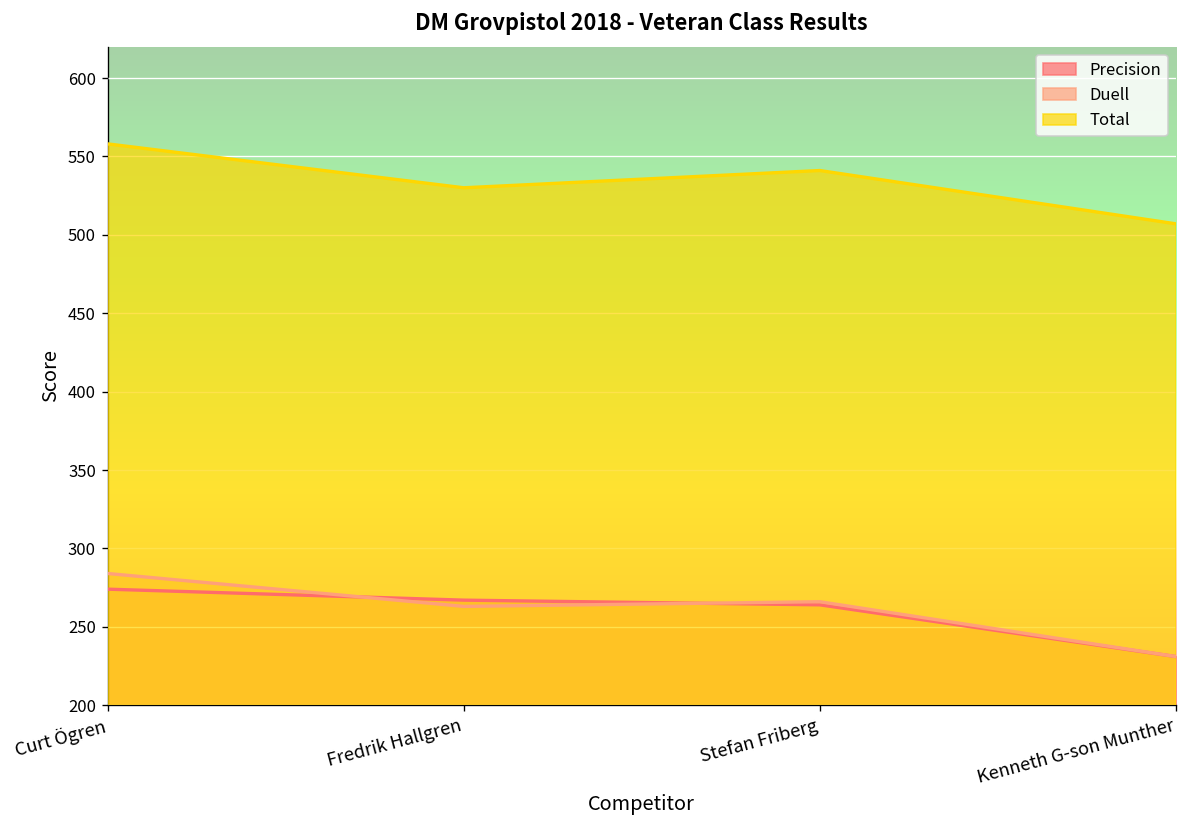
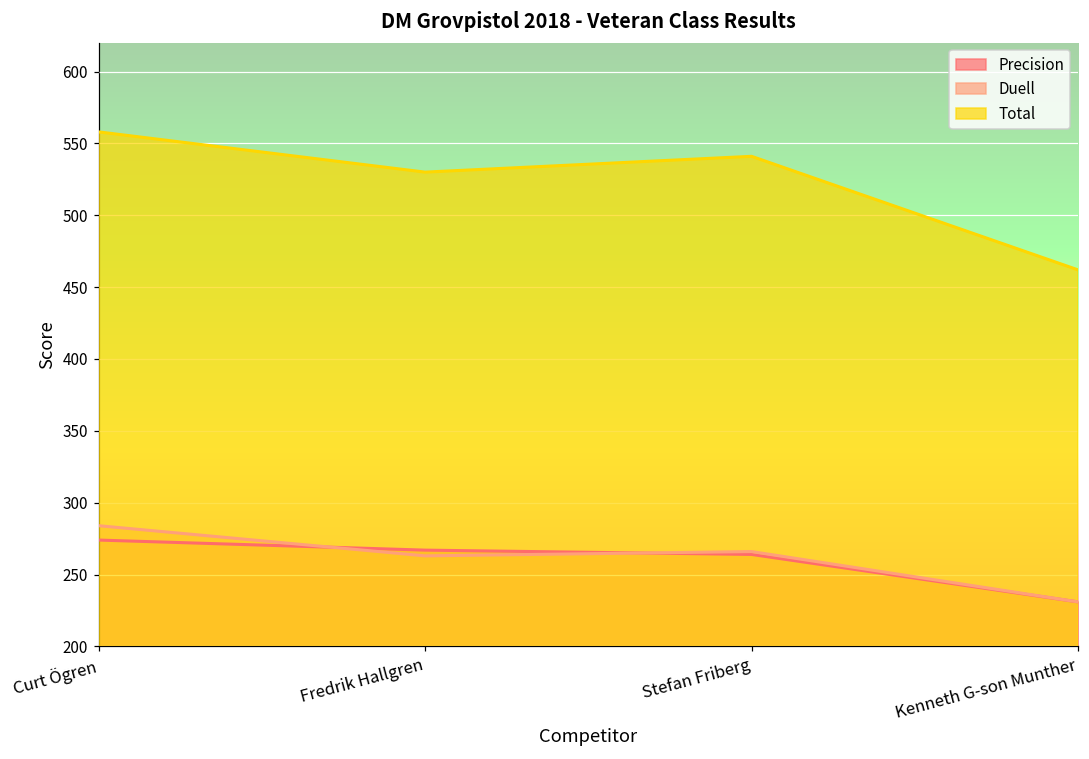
Total, Kenneth G-son Munther: 507 -> 462
